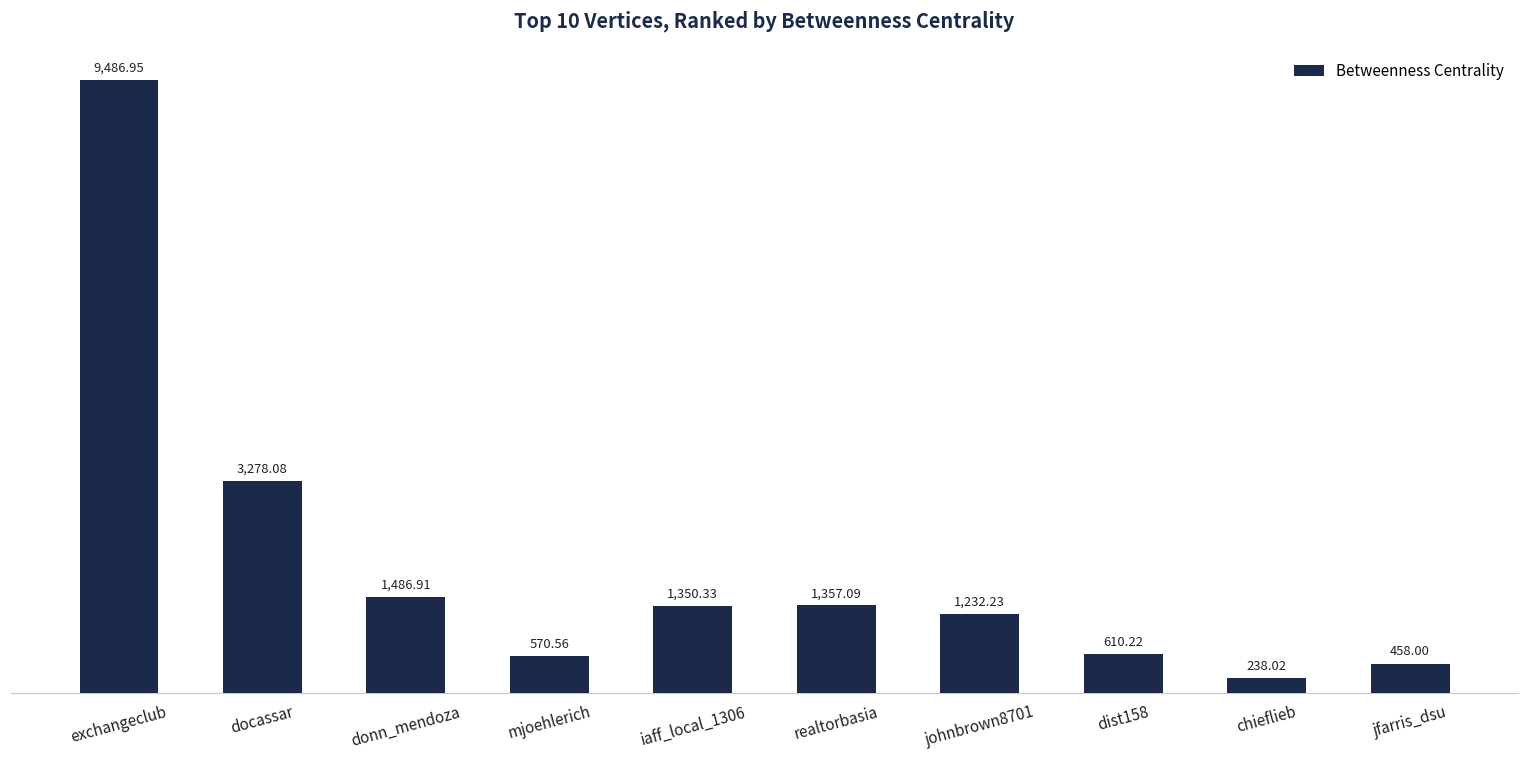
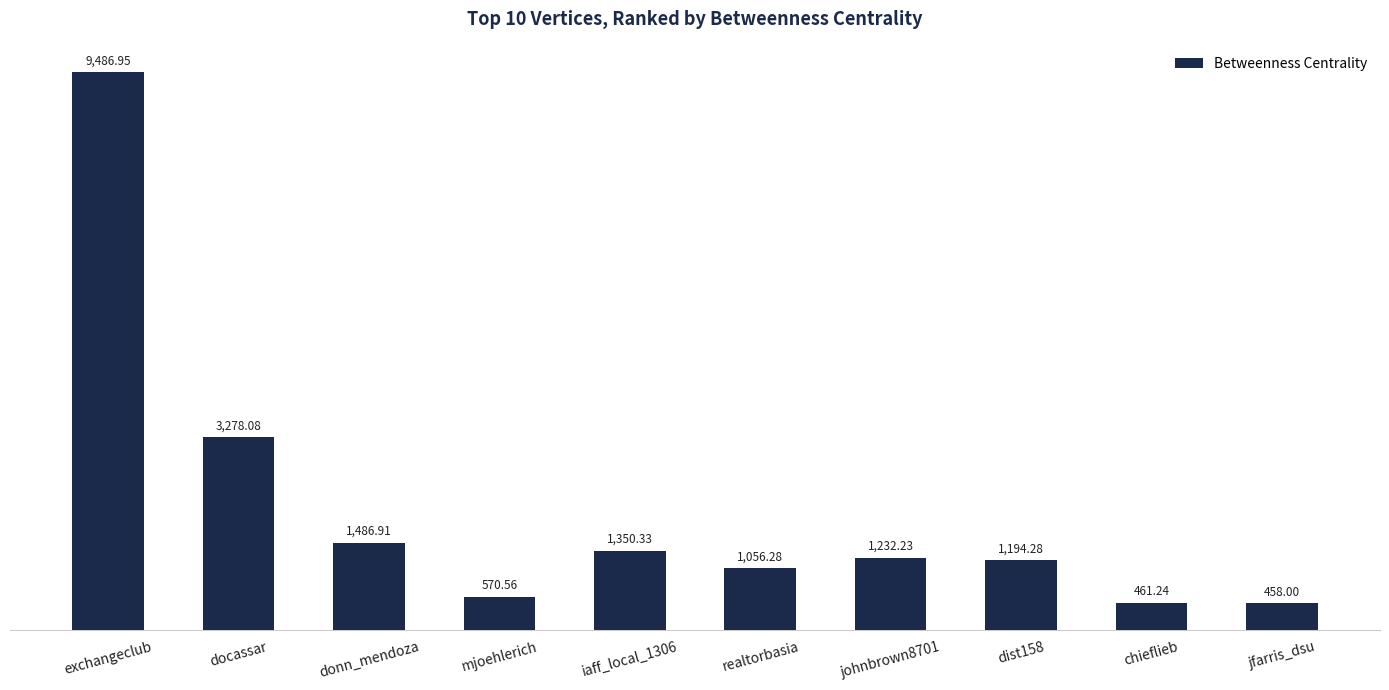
realtorbasia: 1,357.09 -> 1,056.28
dist158: 610.22 -> 1,194.28
chieflieb: 238.02 -> 461.24
